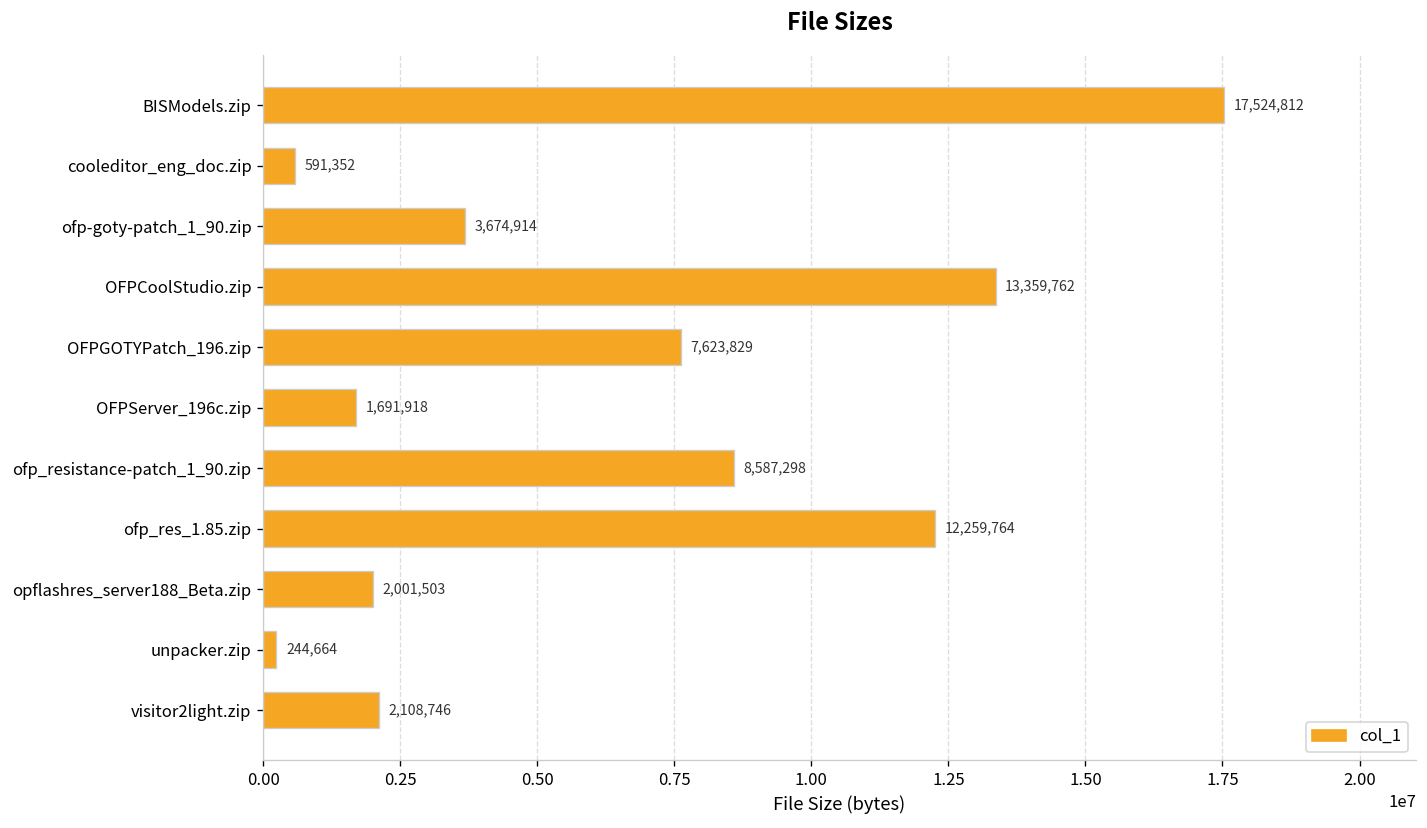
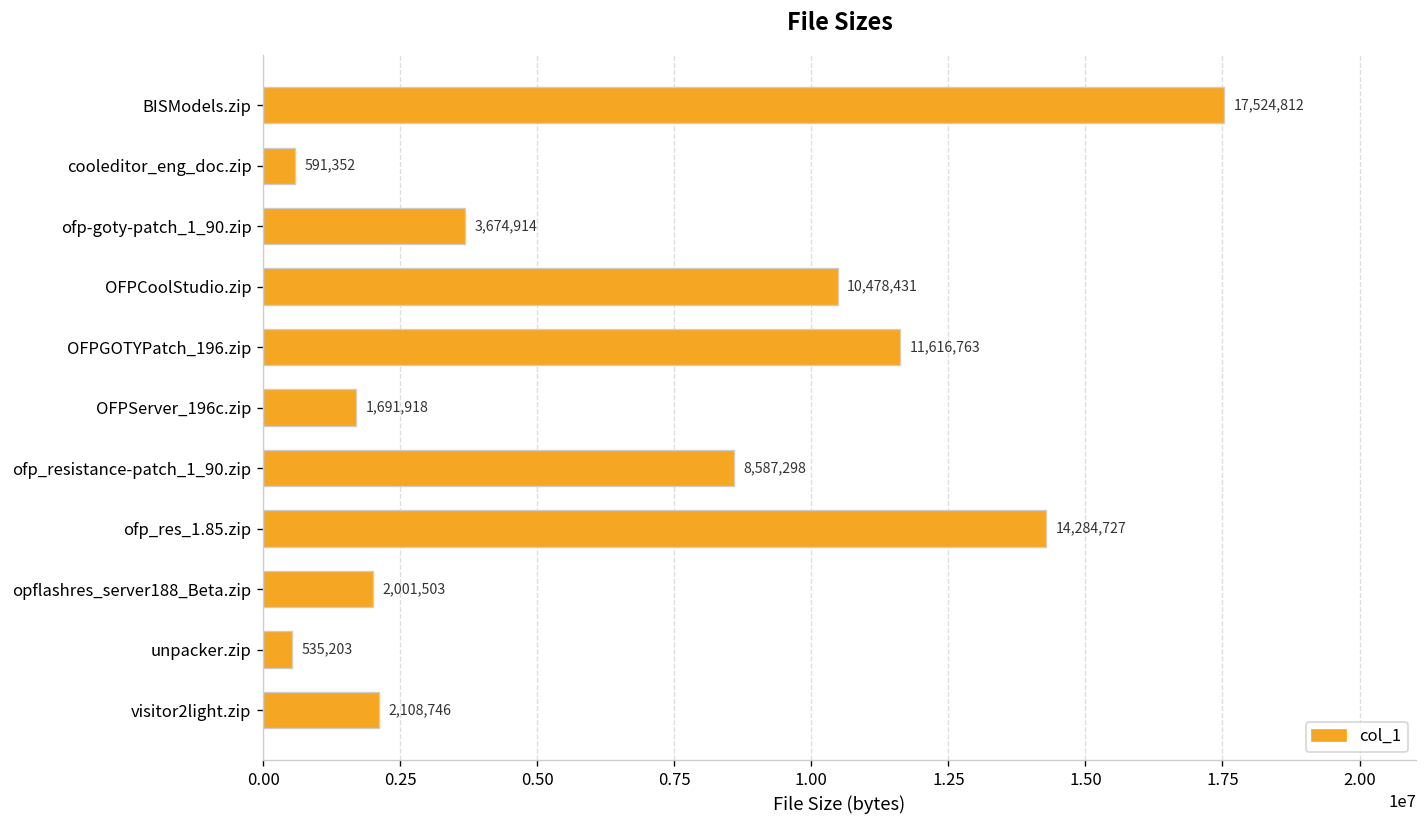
OFPCoolStudio.zip: 13,359,762 -> 10,478,431
OFPGOTYPatch_196.zip: 7,623,829 -> 11,616,763
ofp_res_1.85.zip: 12,259,764 -> 14,284,727
unpacker.zip: 244,664 -> 535,203
